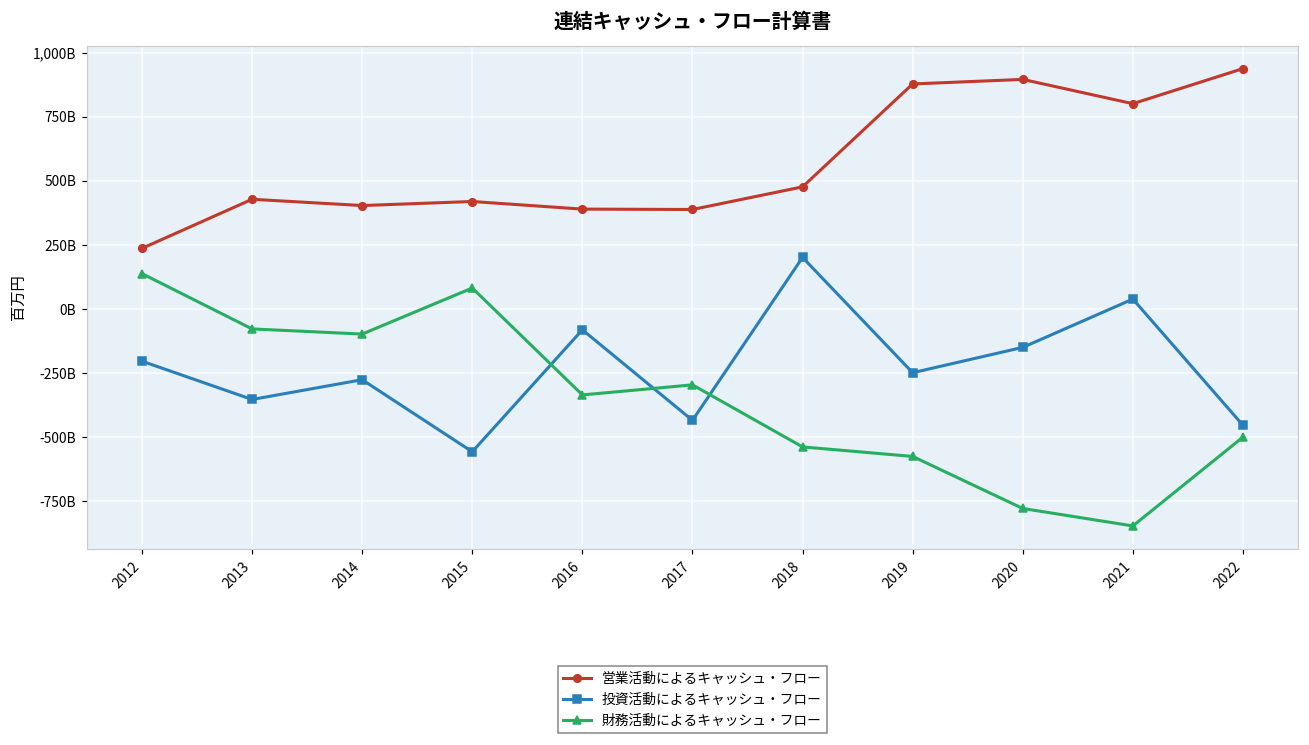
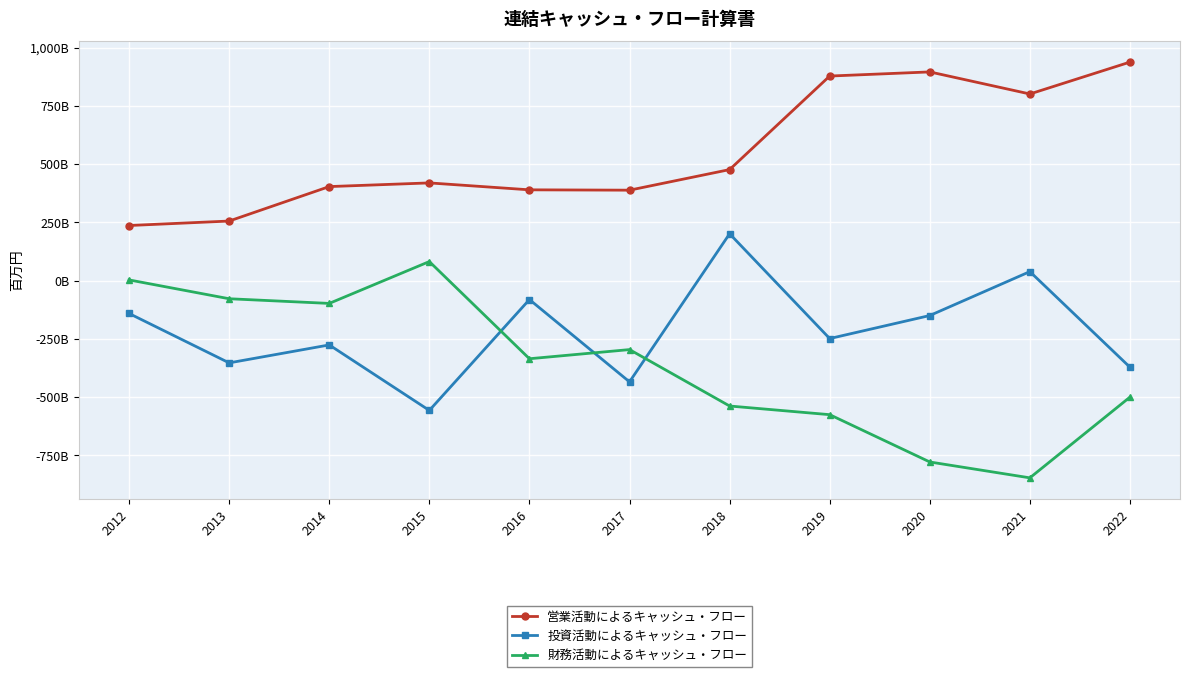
投資活動によるキャッシュ・フロー, 2012: -200,000,000,000 -> -140,000,000,000
財務活動によるキャッシュ・フロー, 2012: 140,000,000,000 -> 0
営業活動によるキャッシュ・フロー, 2013: 430,000,000,000 -> 260,000,000,000
投資活動によるキャッシュ・フロー, 2022: -450,000,000,000 -> -370,000,000,000
